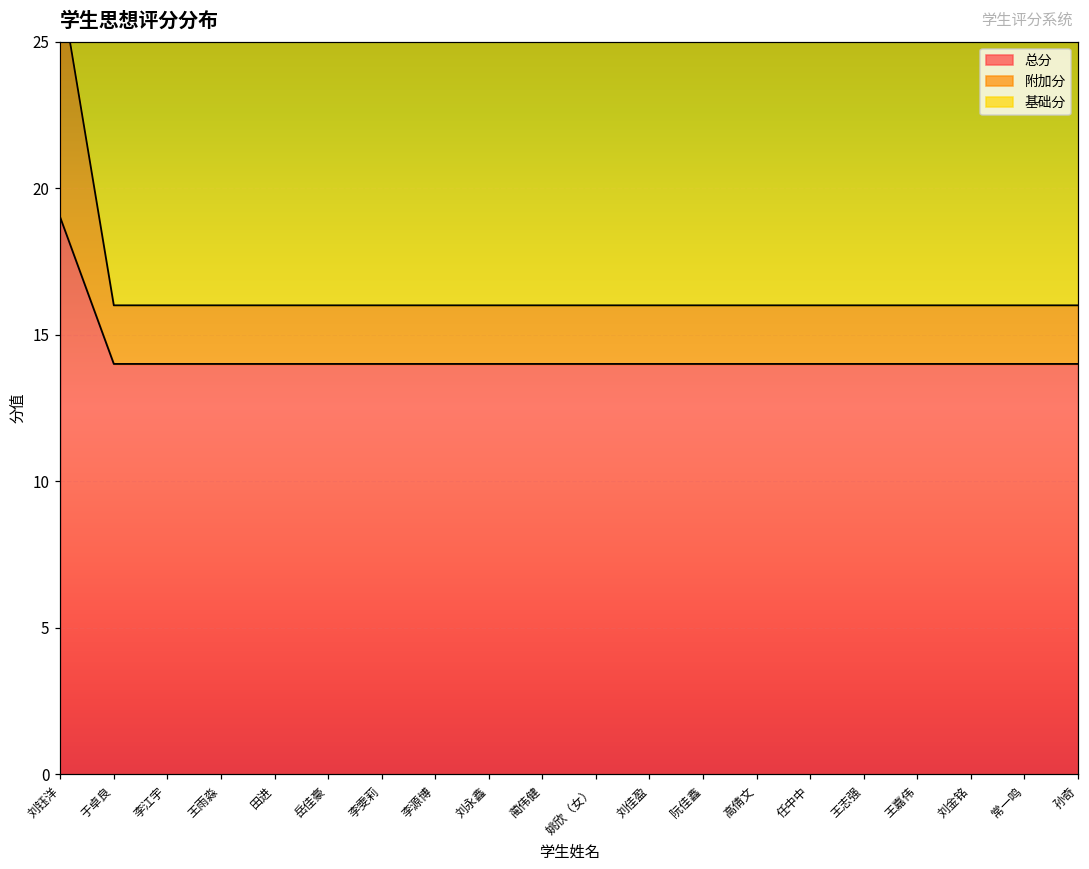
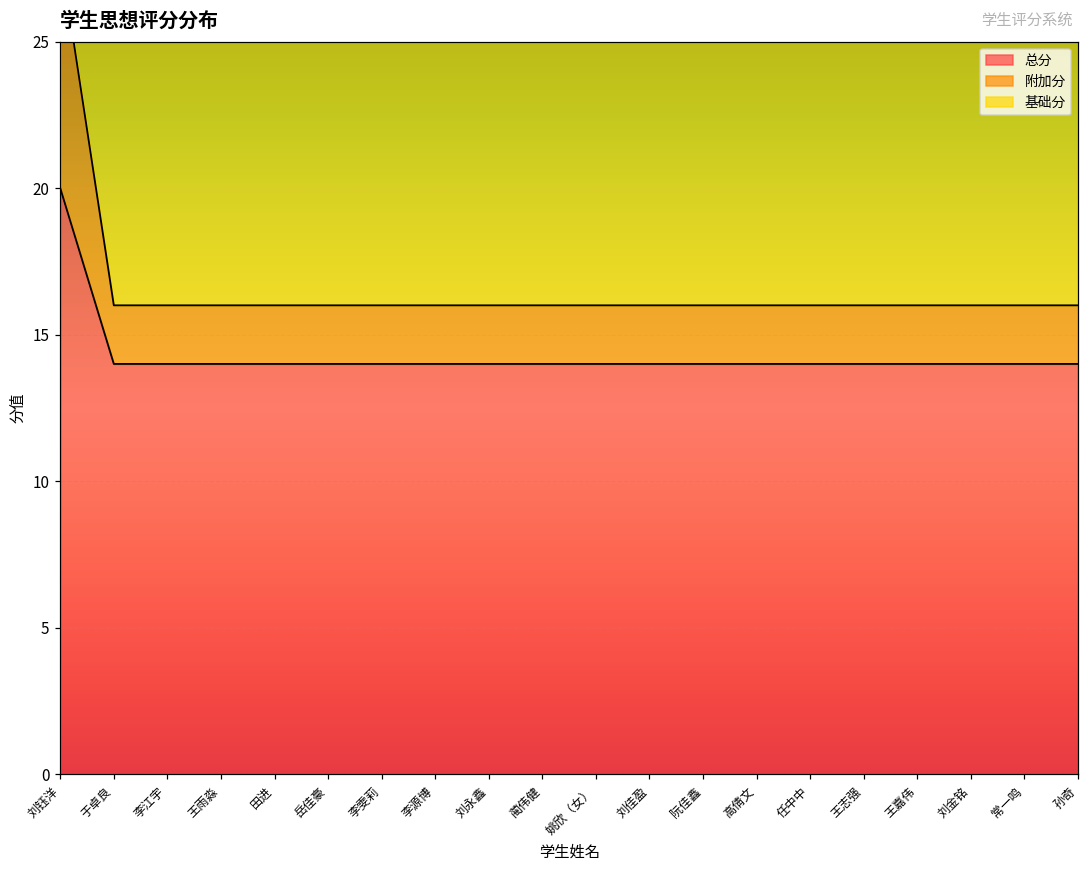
总分, 刘钰洋: 19 -> 20
